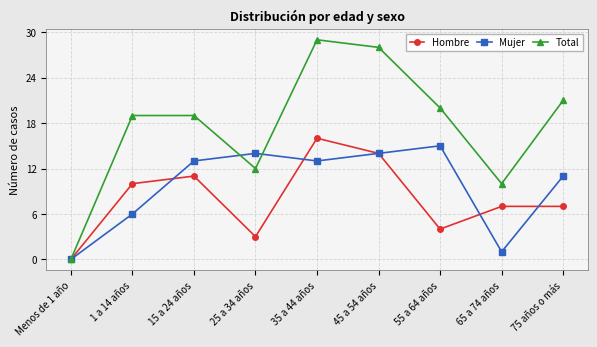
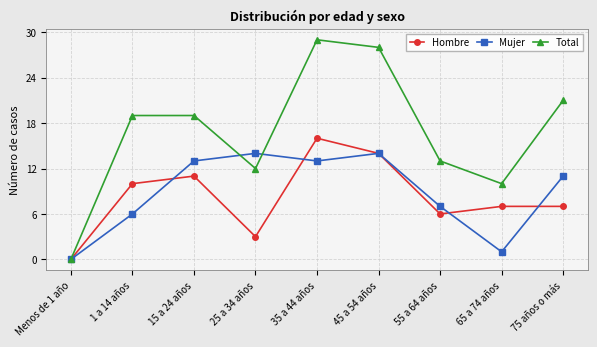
Hombre, 55 a 64 años: 4 -> 6
Mujer, 55 a 64 años: 15 -> 7
Total, 55 a 64 años: 20 -> 13
